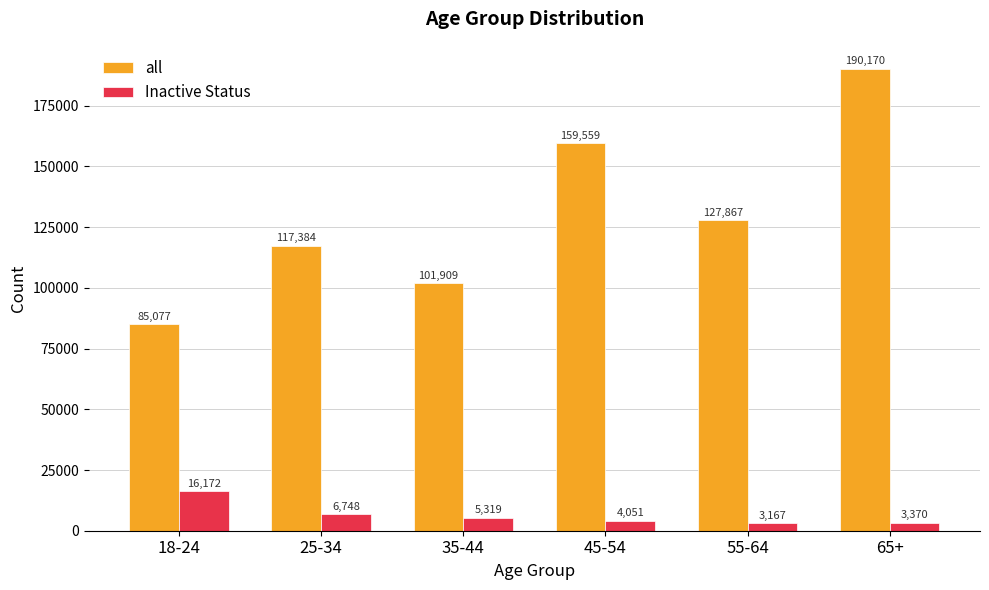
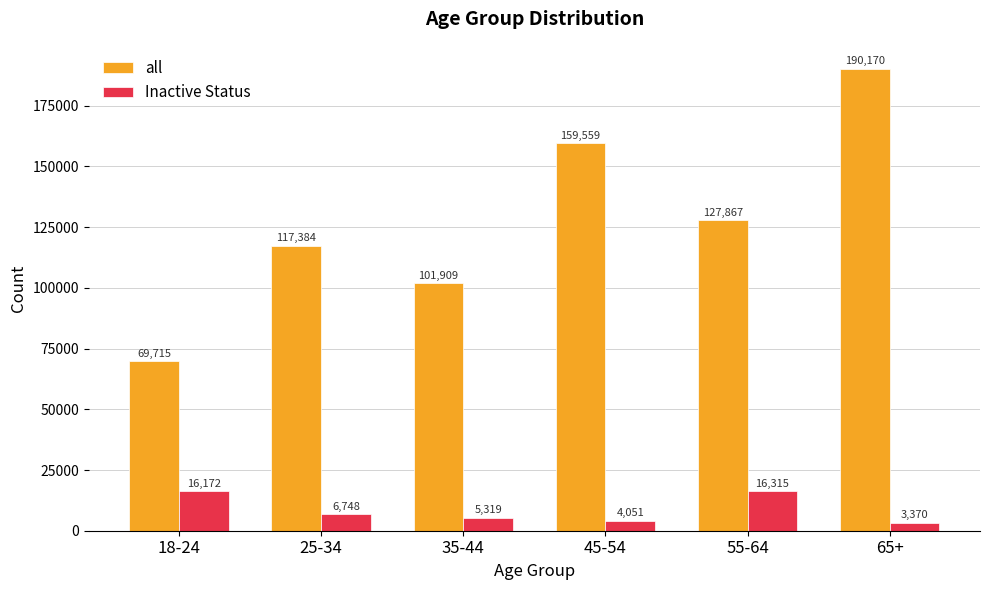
all, 18-24: 85,077 -> 69,715
Inactive Status, 55-64: 3,167 -> 16,315
